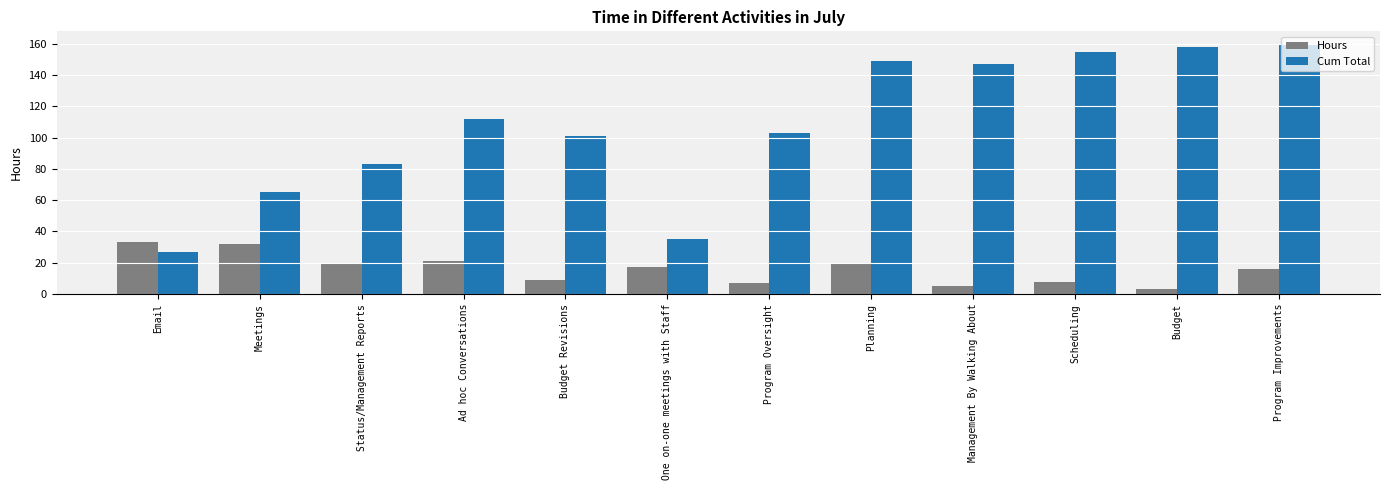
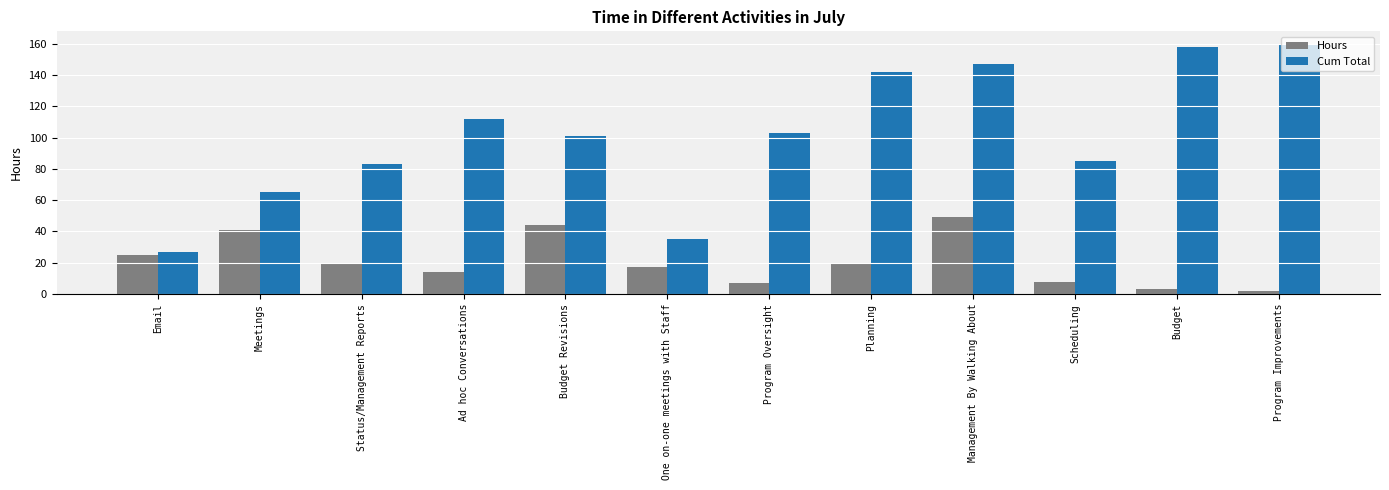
Hours, Email: 33 -> 25
Hours, Meetings: 32 -> 41
Hours, Ad hoc Conversations: 21 -> 14
Hours, Budget Revisions: 9 -> 44
Cum Total, Planning: 149 -> 142
Hours, Management By Walking About: 5 -> 49
Cum Total, Scheduling: 155 -> 85
Hours, Program Improvements: 16 -> 2
